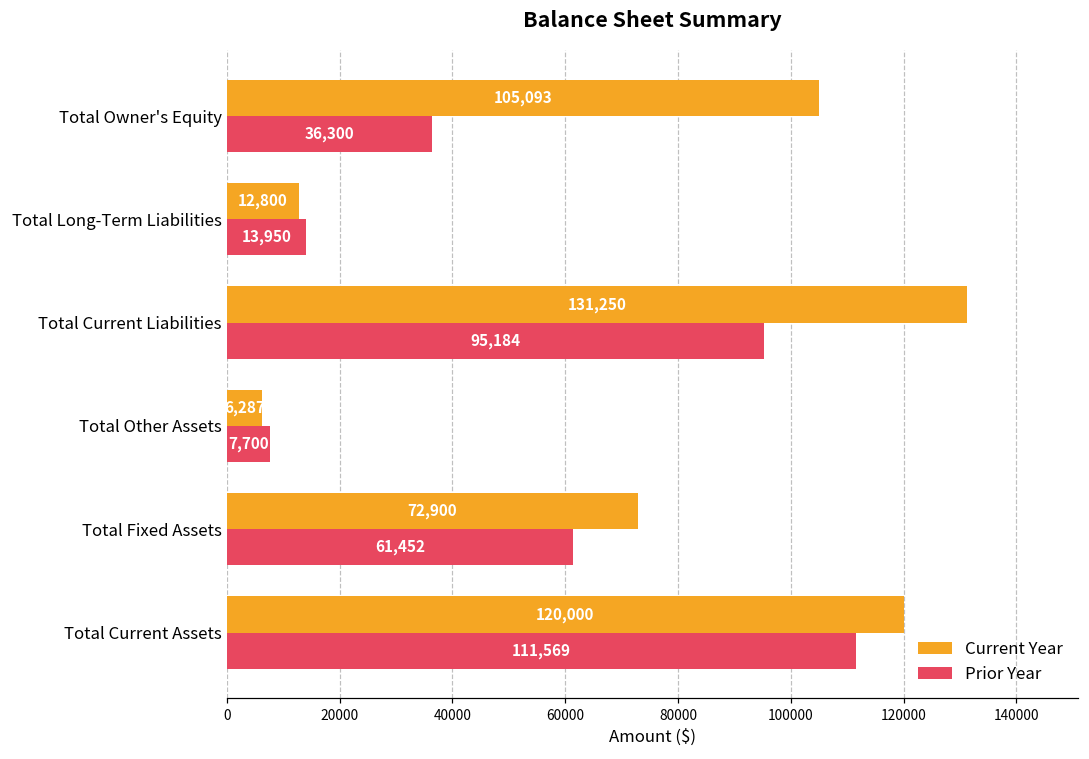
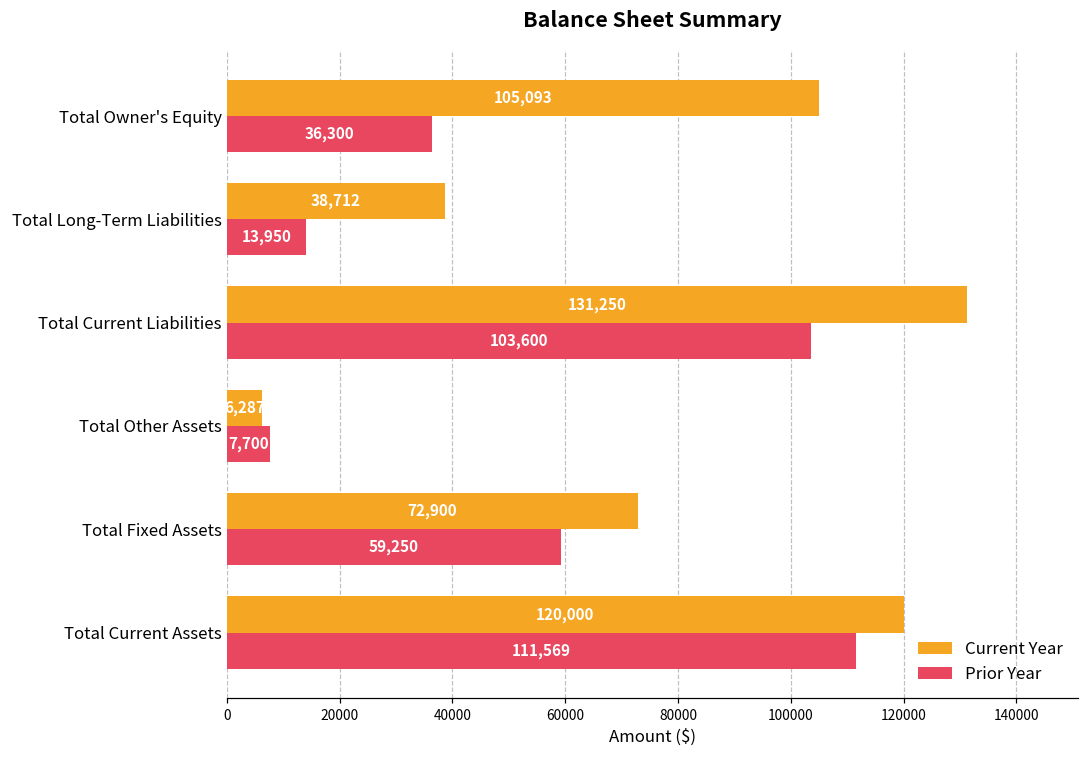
Current Year, Total Long-Term Liabilities: 12,800 -> 38,712
Prior Year, Total Current Liabilities: 95,184 -> 103,600
Prior Year, Total Fixed Assets: 61,452 -> 59,250
